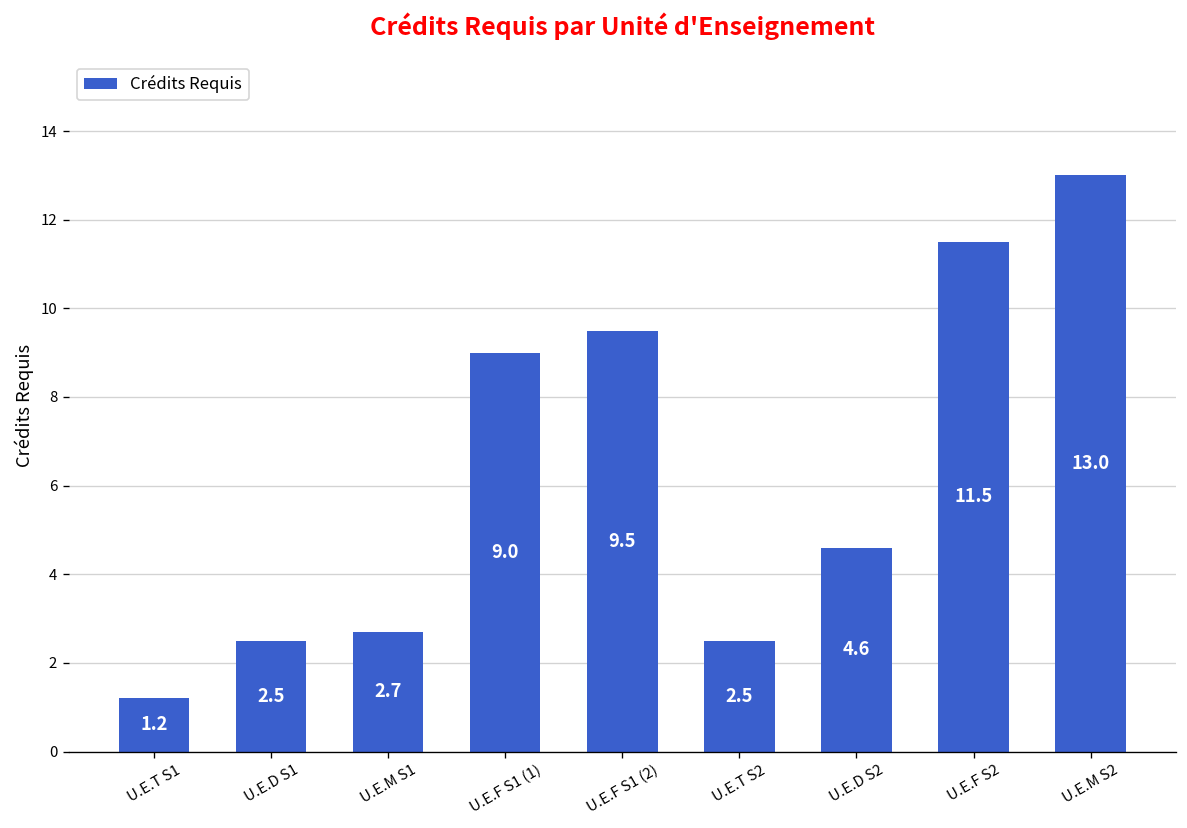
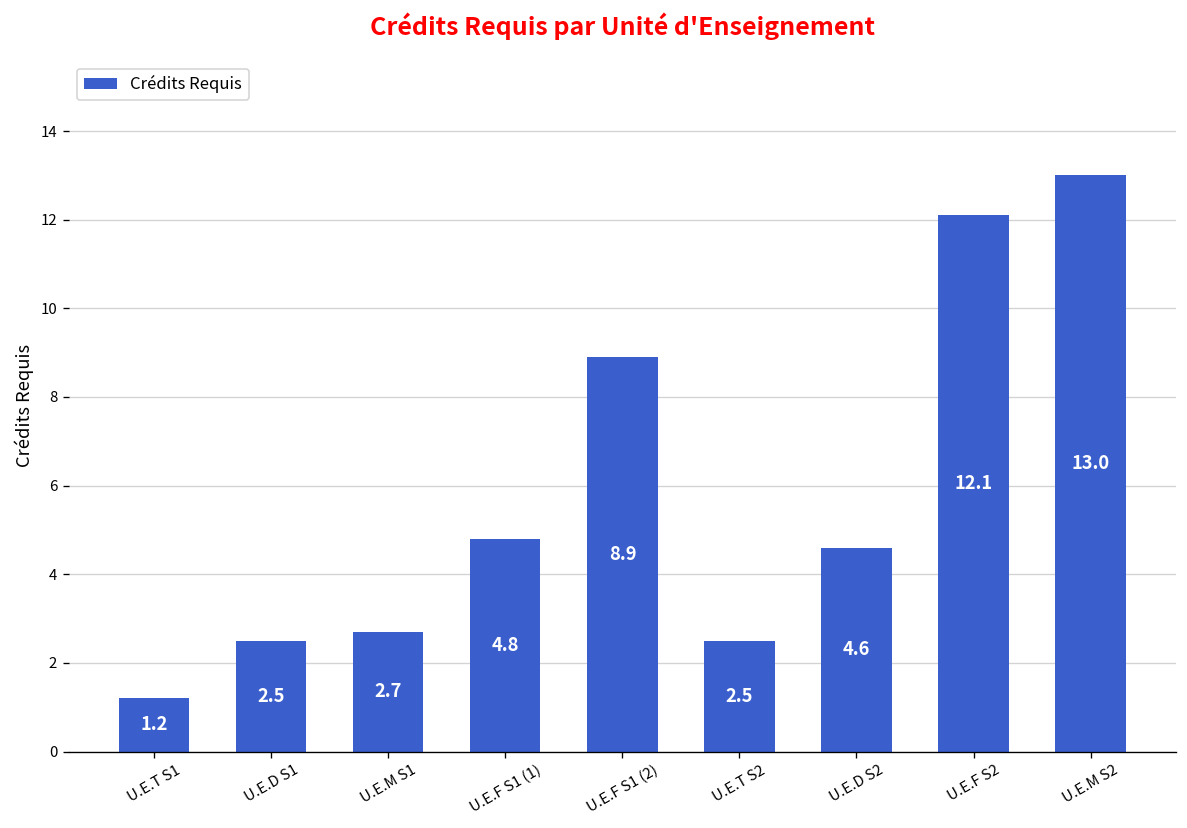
U.E.F S1 (1): 9.0 -> 4.8
U.E.F S1 (2): 9.5 -> 8.9
U.E.F S2: 11.5 -> 12.1
